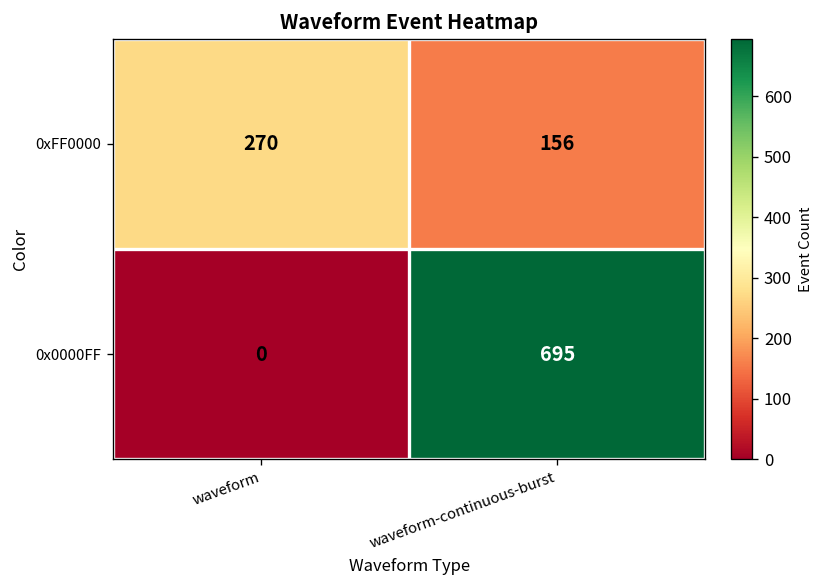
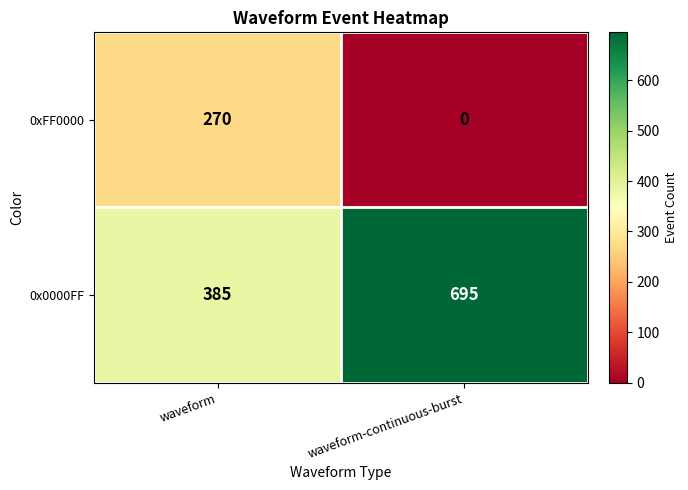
0xFF0000, waveform-continuous-burst: 156 -> 0
0x0000FF, waveform: 0 -> 385
